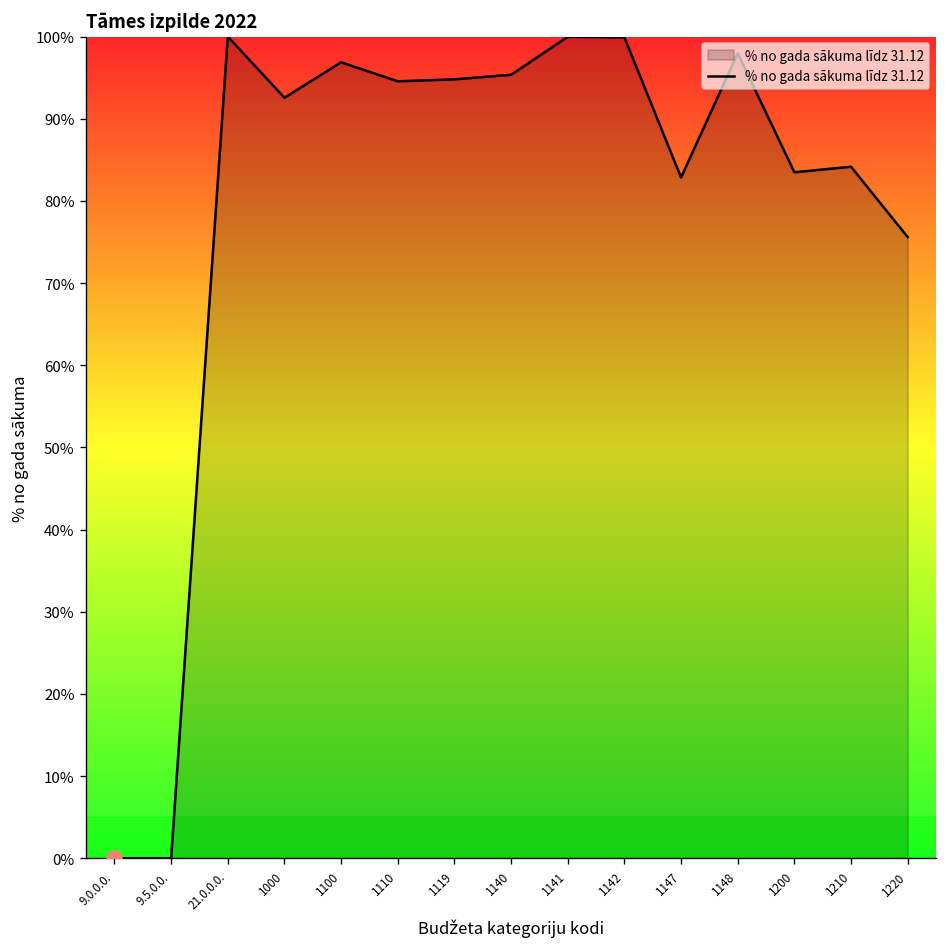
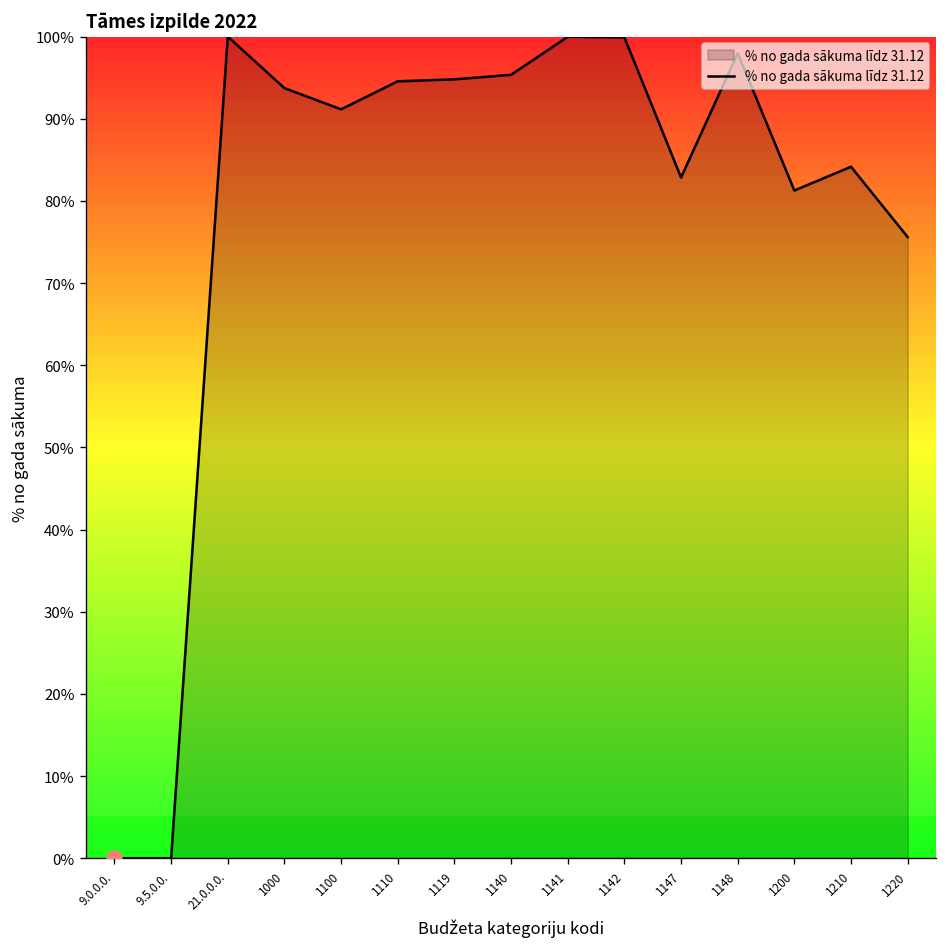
% no gada sākuma līdz 31.12, 1000: 93% -> 94%
% no gada sākuma līdz 31.12, 1100: 97% -> 91%
% no gada sākuma līdz 31.12, 1200: 83% -> 81%
